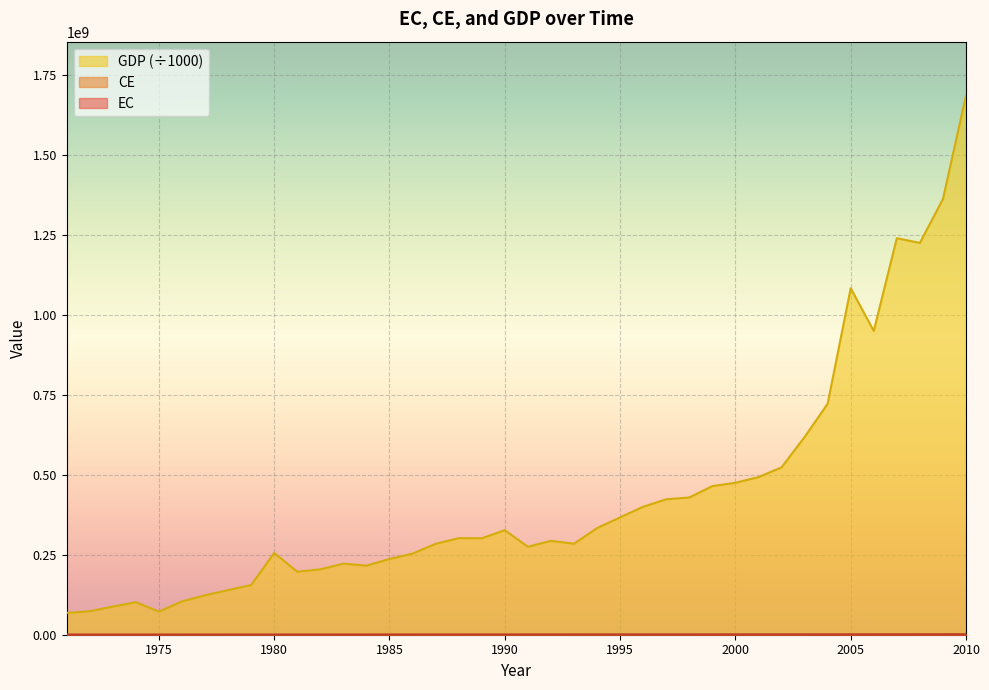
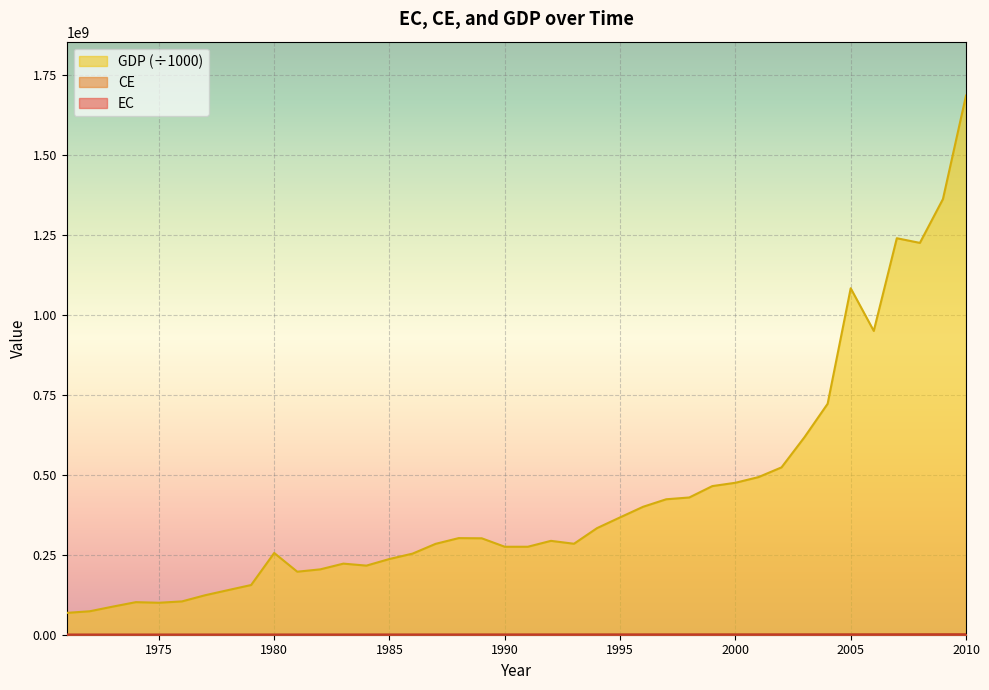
GDP (÷1000), 1975: 70000000 -> 100000000
GDP (÷1000), 1990: 330000000 -> 270000000
